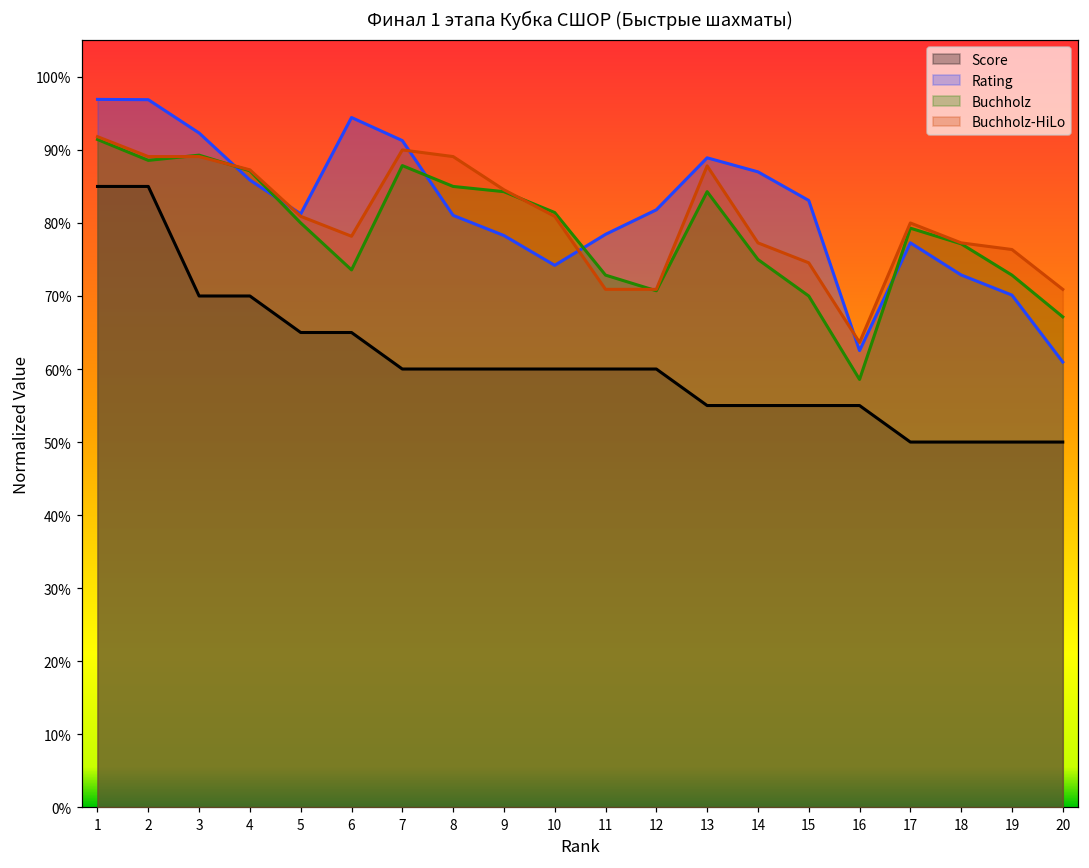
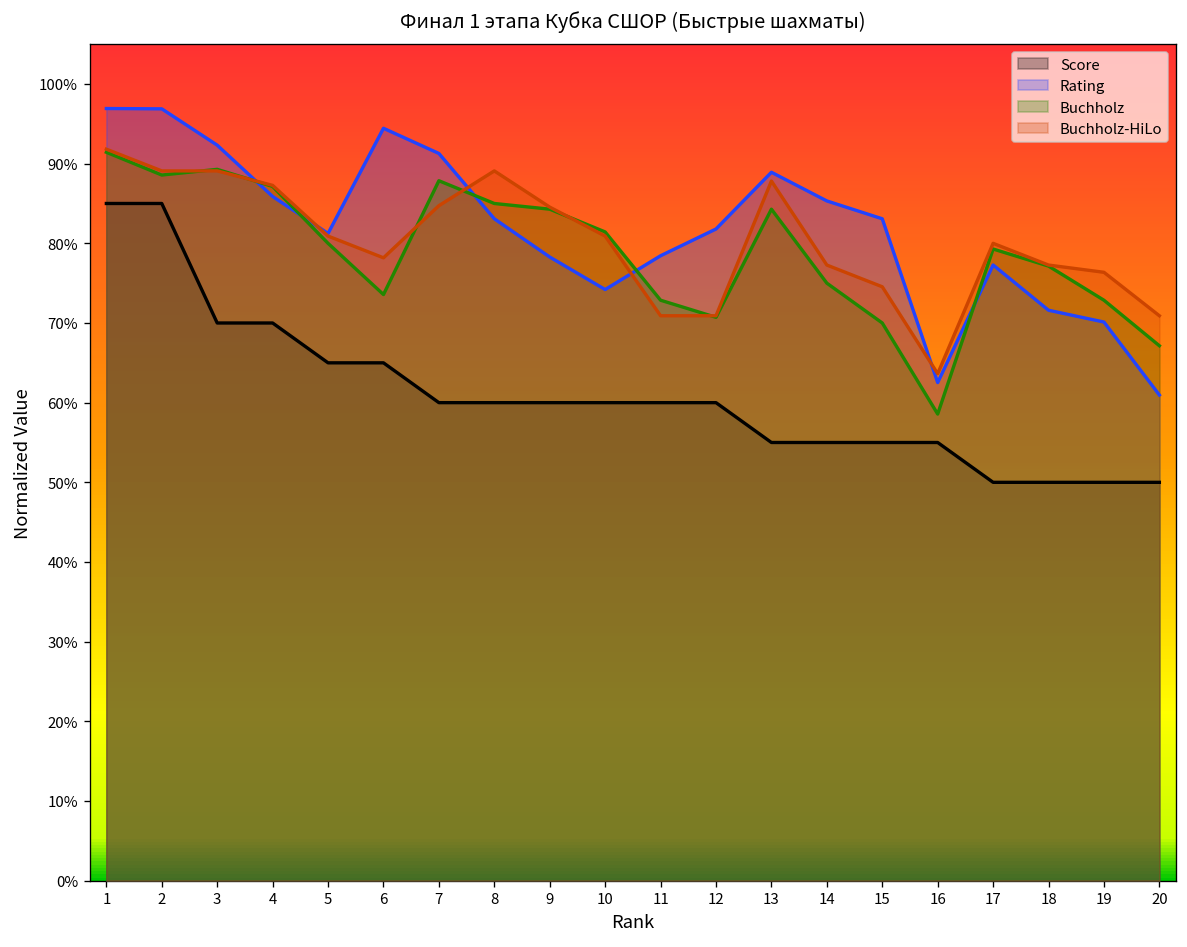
Buchholz-HiLo, 7: 90% -> 85%
Rating, 8: 81% -> 83%
Rating, 14: 87% -> 85%
Rating, 18: 73% -> 72%
